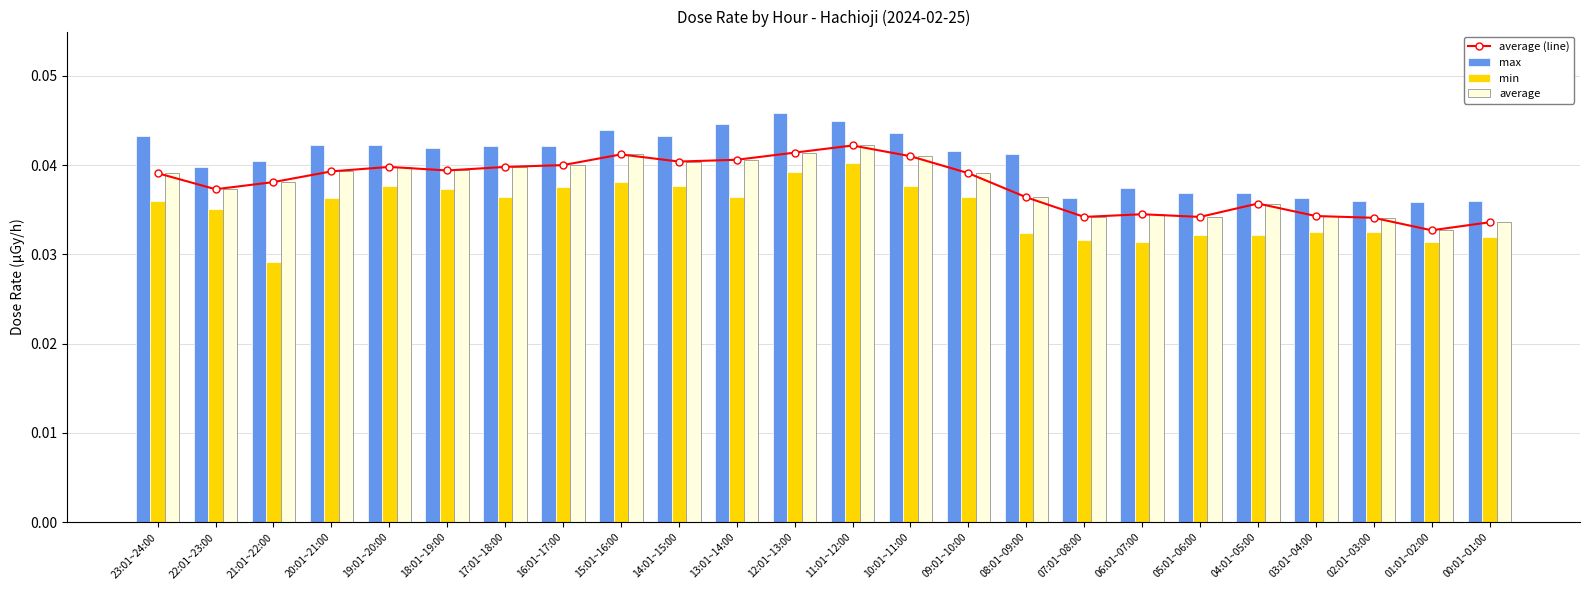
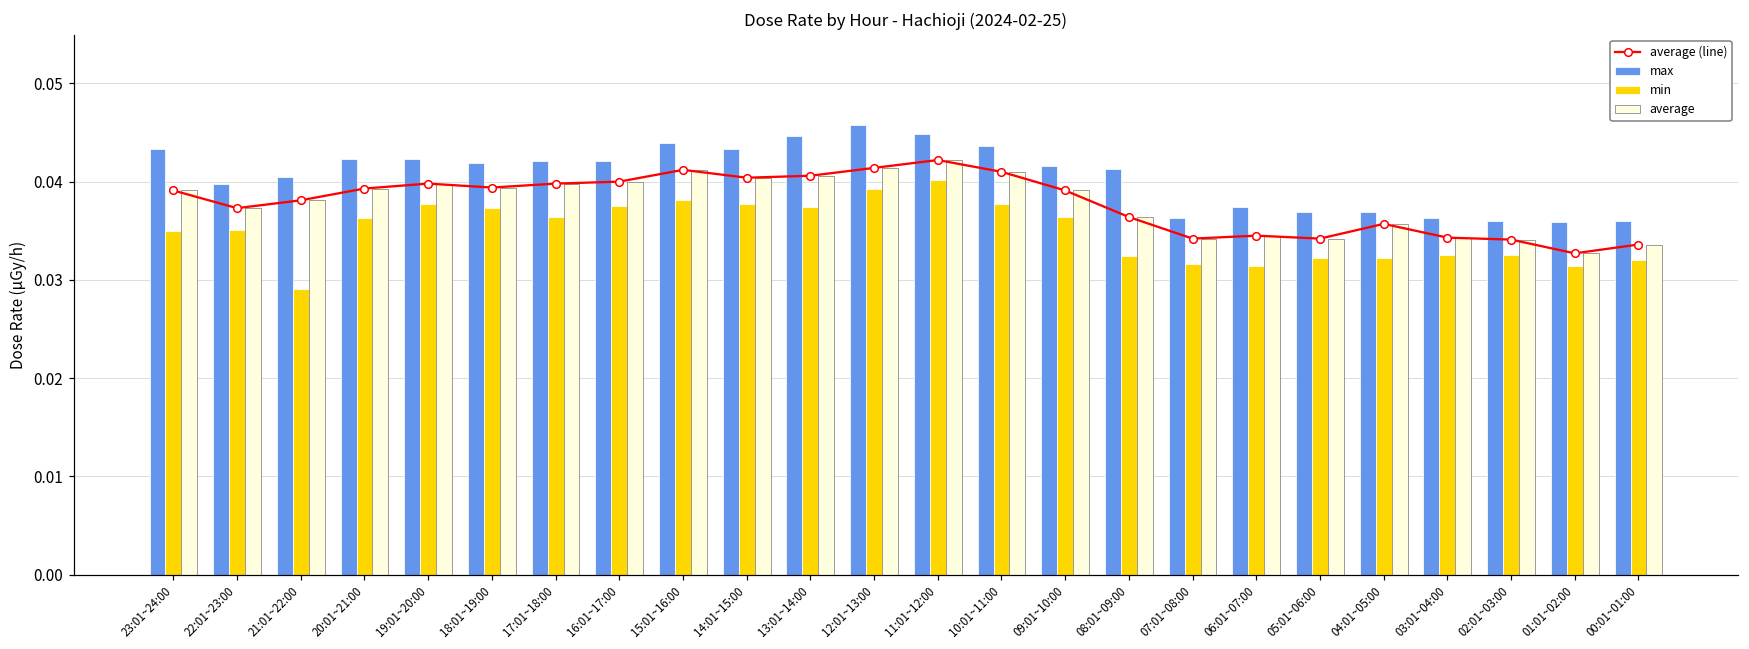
min, 23:01~24:00: 0.036 -> 0.035
min, 13:01~14:00: 0.036 -> 0.037
